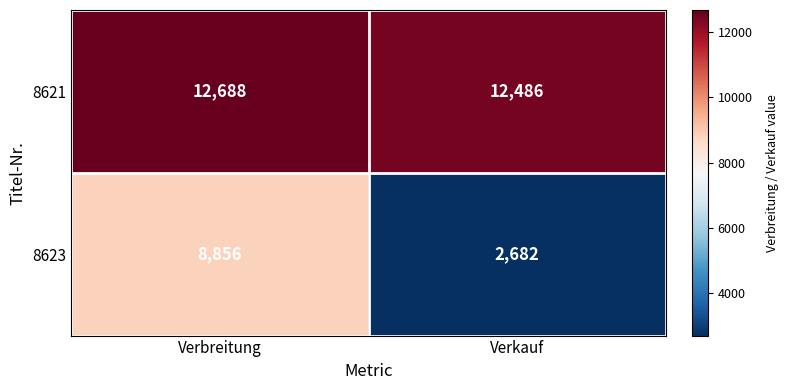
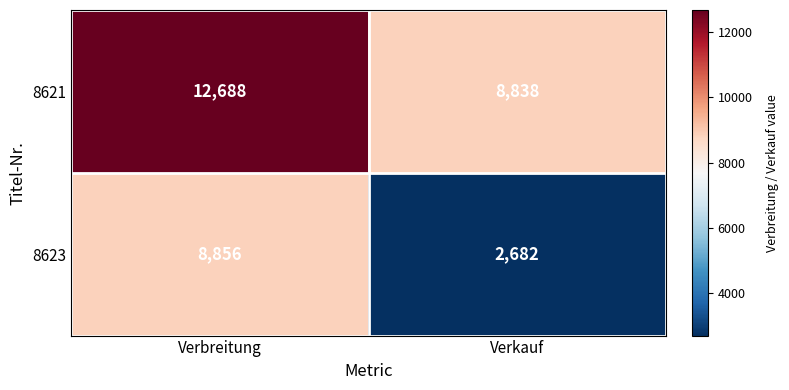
8621, Verkauf: 12,486 -> 8,838
